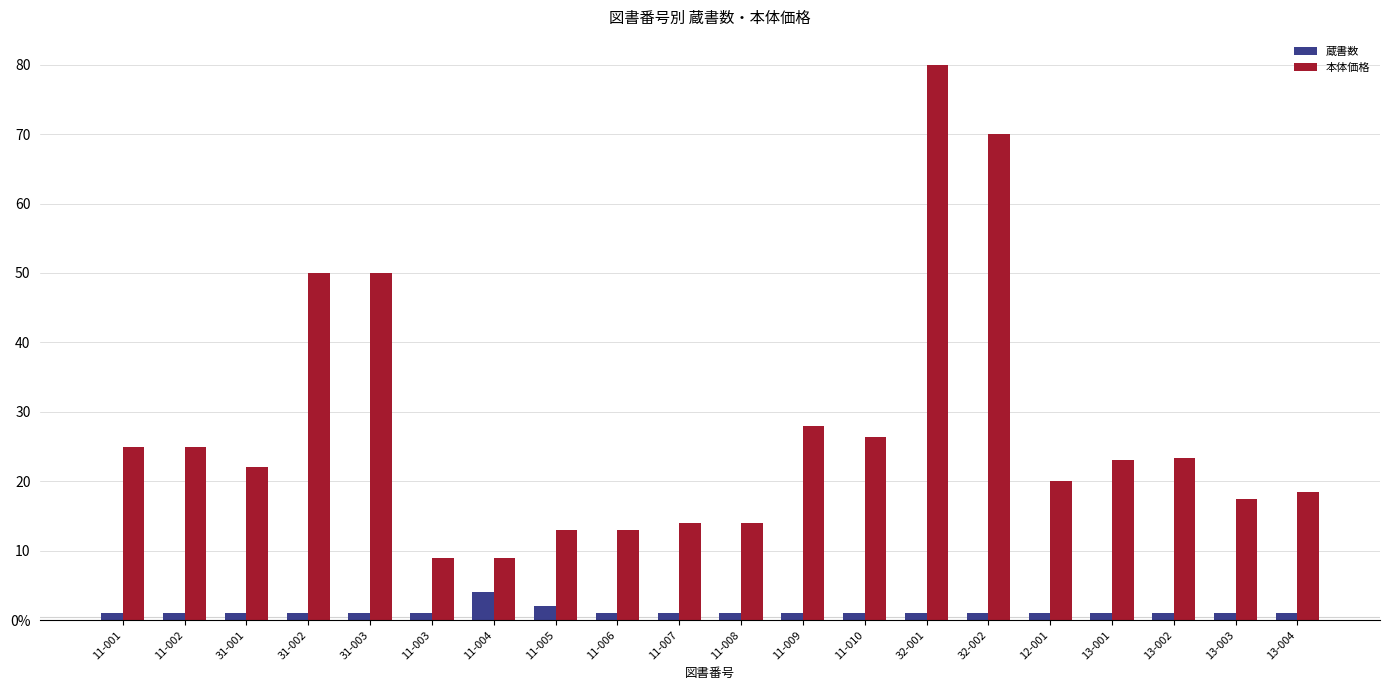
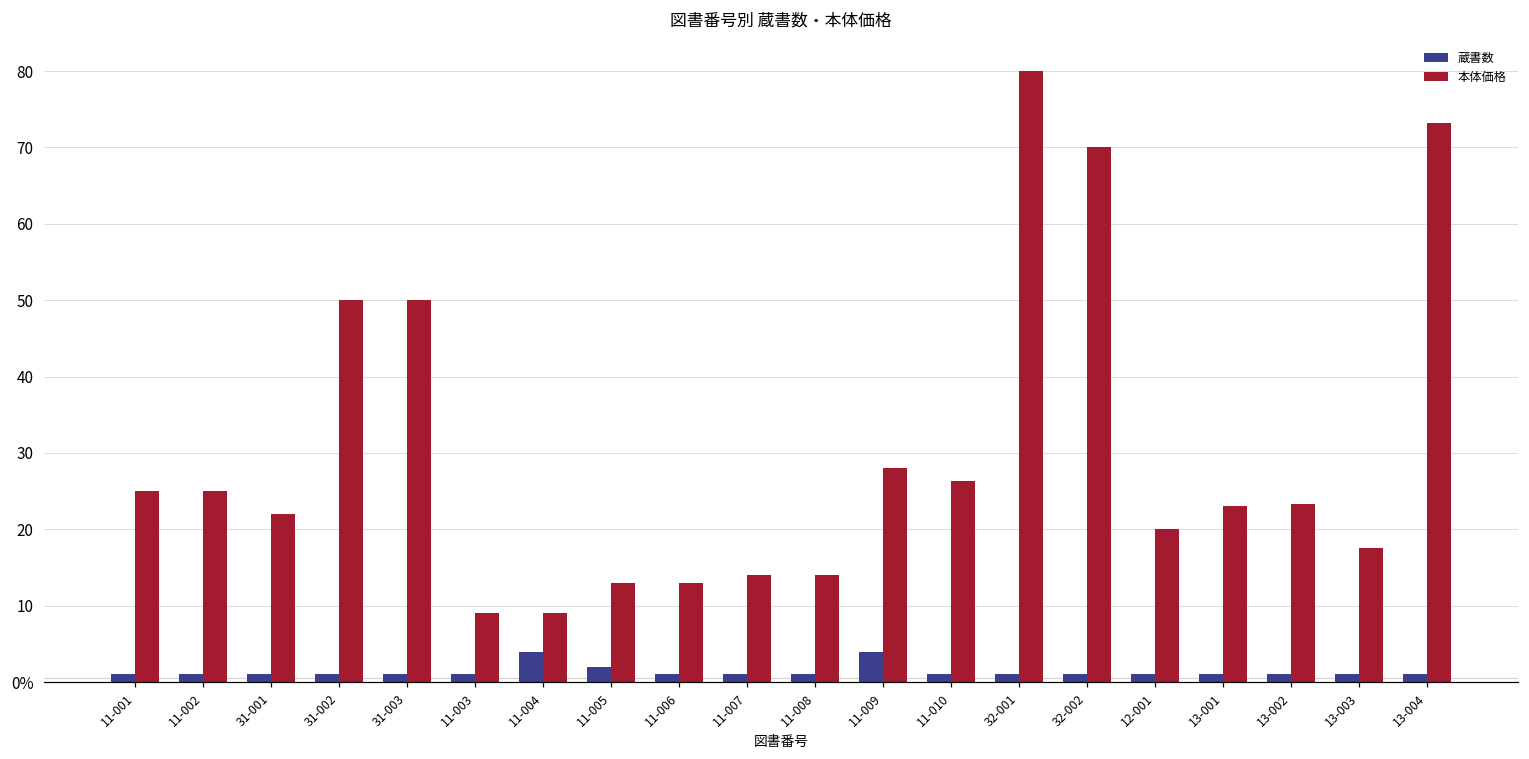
蔵書数, 11-009: 1 -> 4
本体価格, 13-004: 19 -> 73
